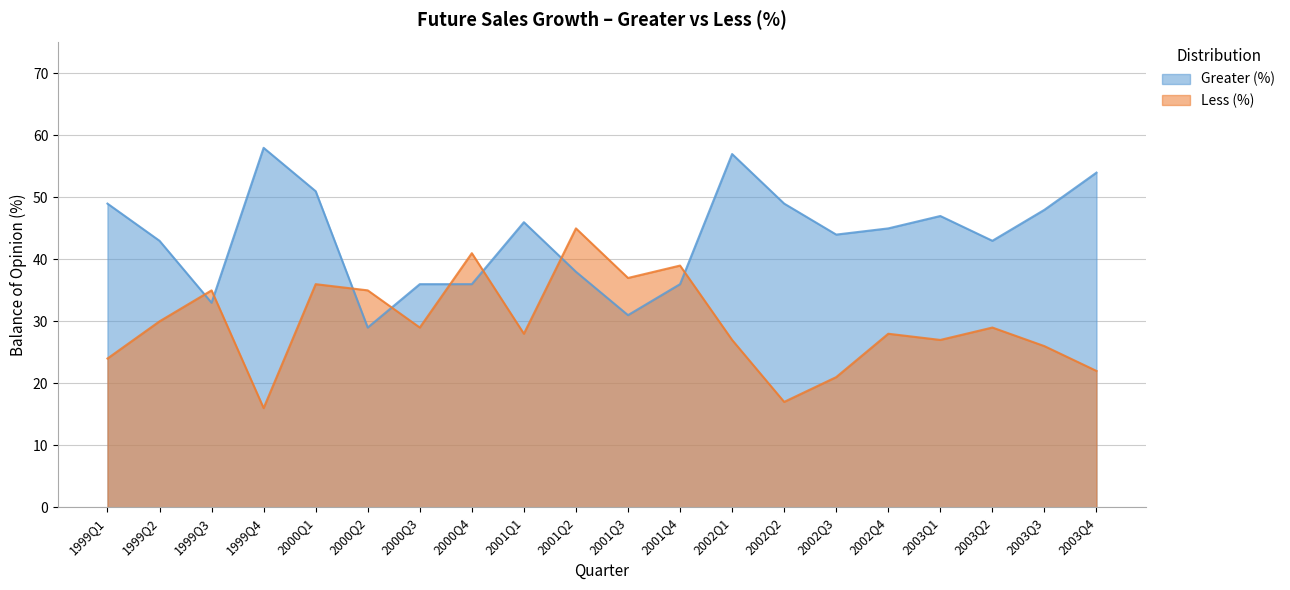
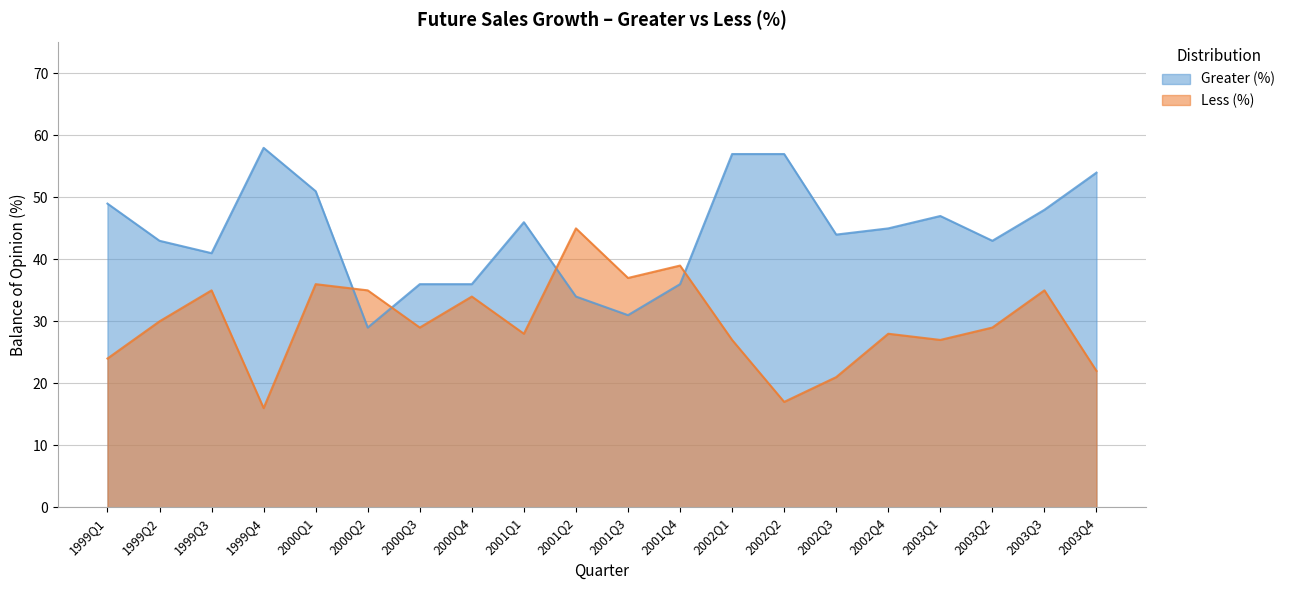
Greater (%), 1999Q3: 33 -> 41
Less (%), 2000Q4: 41 -> 34
Greater (%), 2001Q2: 38 -> 34
Greater (%), 2002Q2: 49 -> 57
Less (%), 2003Q3: 26 -> 35
